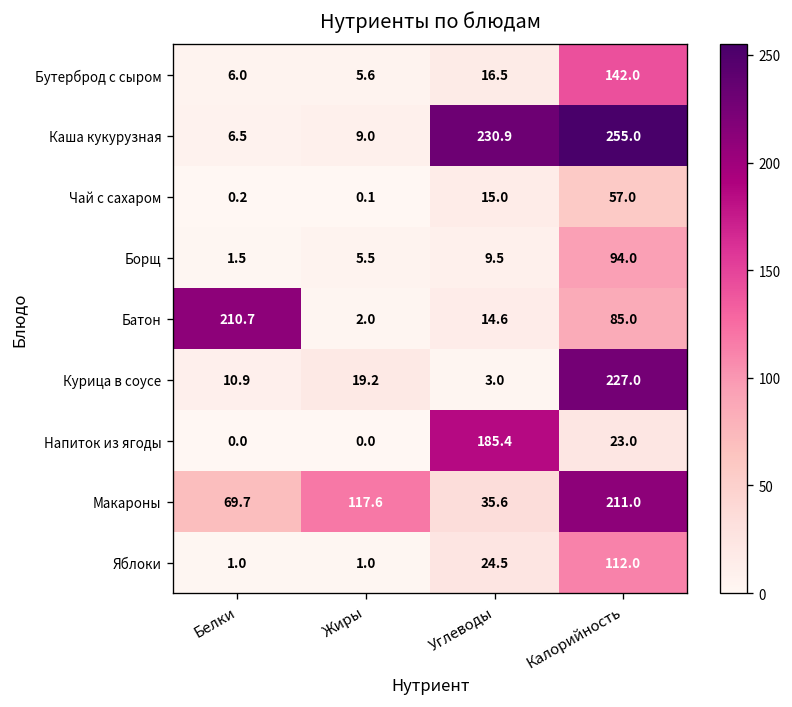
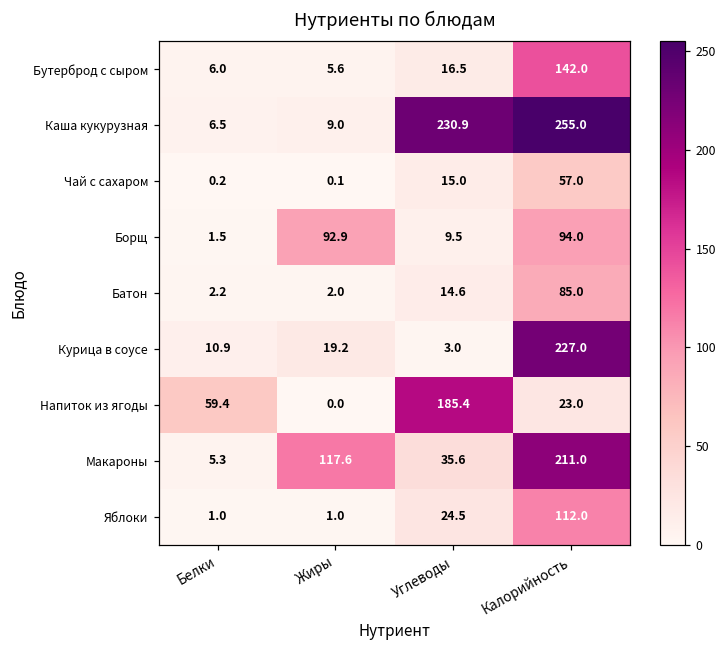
Борщ, Жиры: 5.5 -> 92.9
Батон, Белки: 210.7 -> 2.2
Напиток из ягоды, Белки: 0.0 -> 59.4
Макароны, Белки: 69.7 -> 5.3
